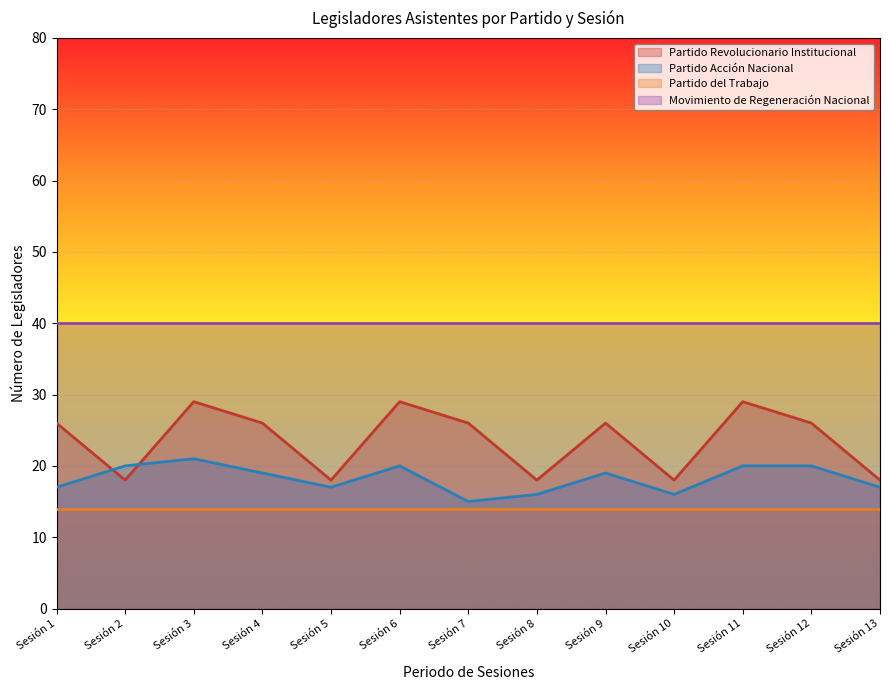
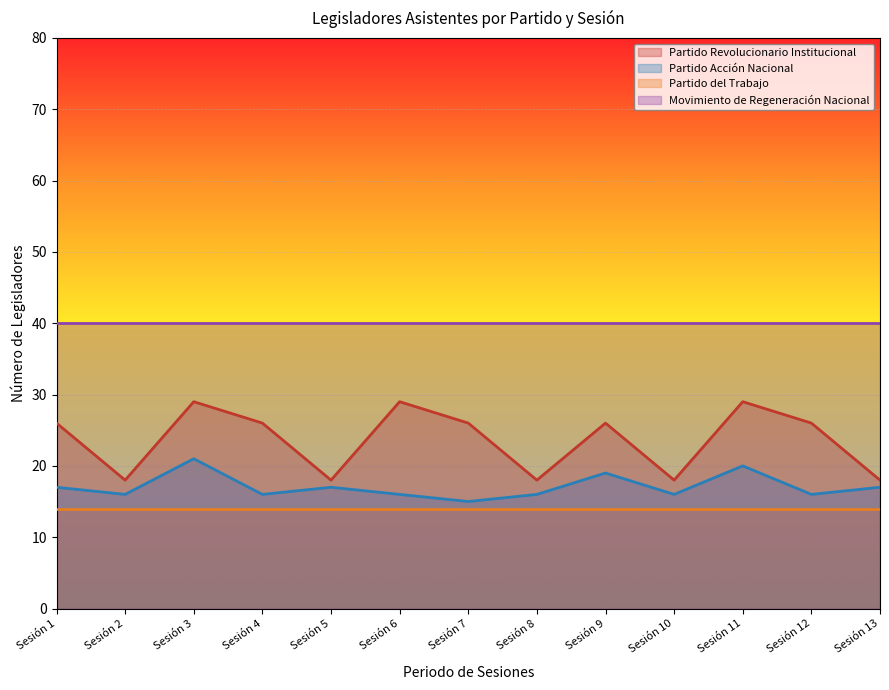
Partido Acción Nacional, Sesión 2: 20 -> 16
Partido Acción Nacional, Sesión 4: 19 -> 16
Partido Acción Nacional, Sesión 6: 20 -> 16
Partido Acción Nacional, Sesión 12: 20 -> 16
